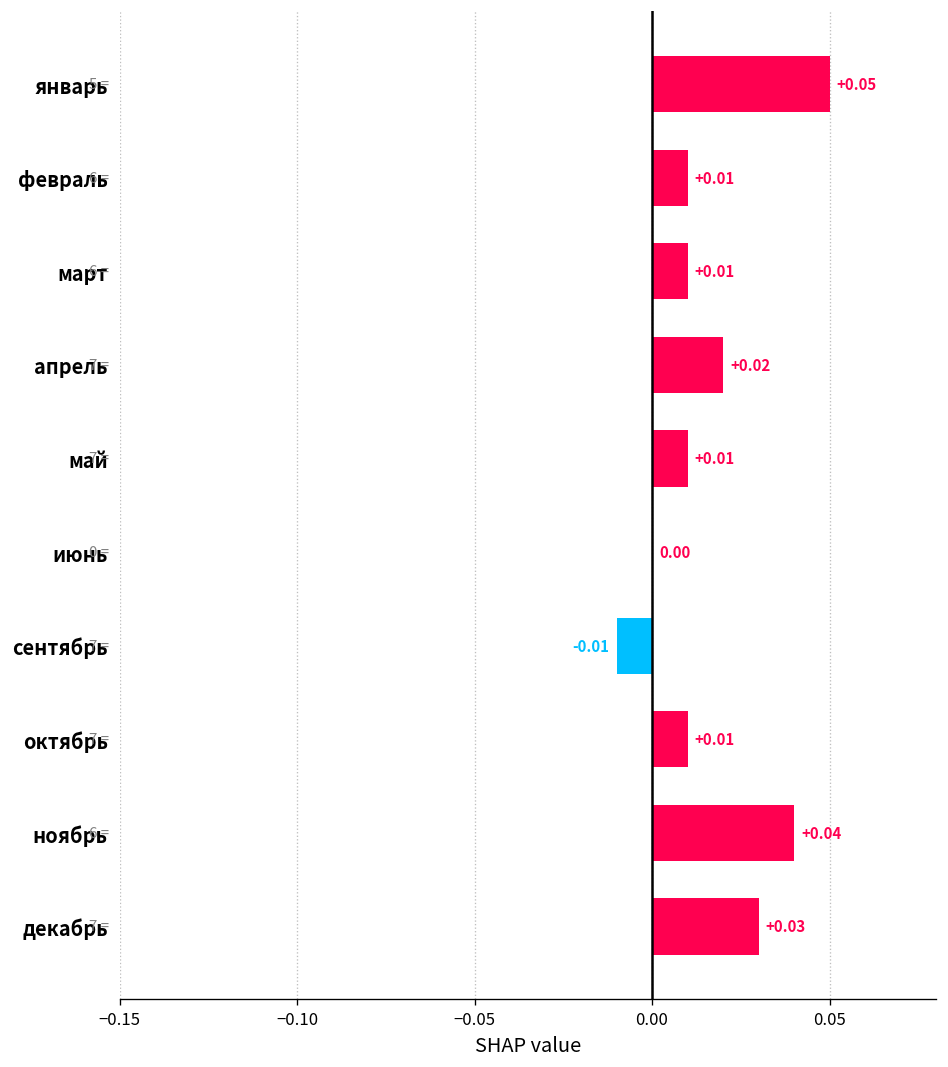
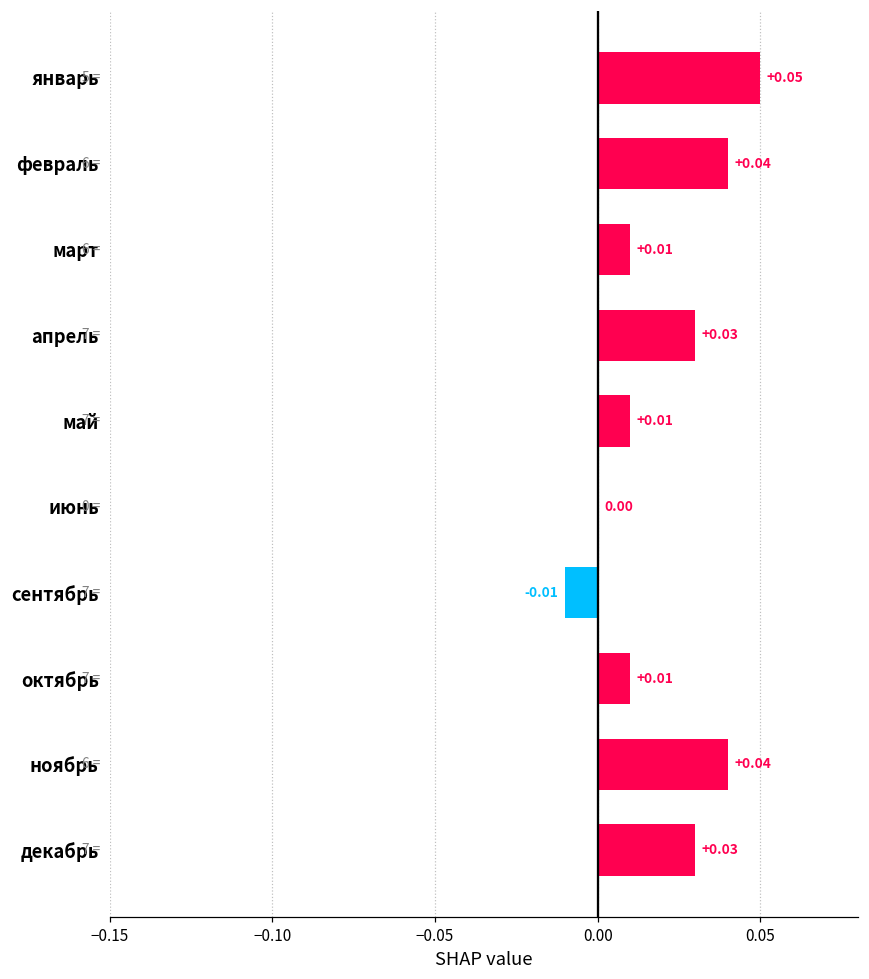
февраль: +0.01 -> +0.04
апрель: +0.02 -> +0.03
